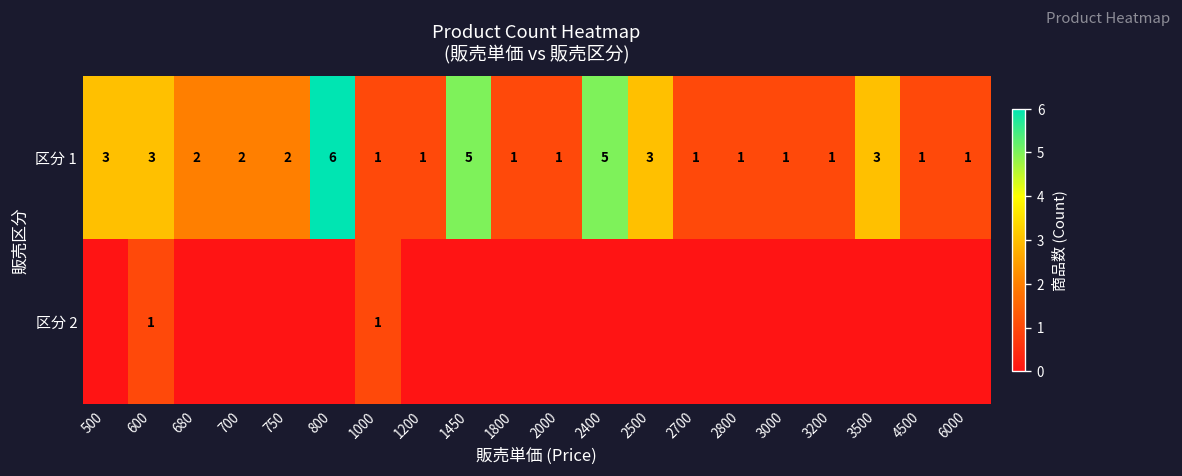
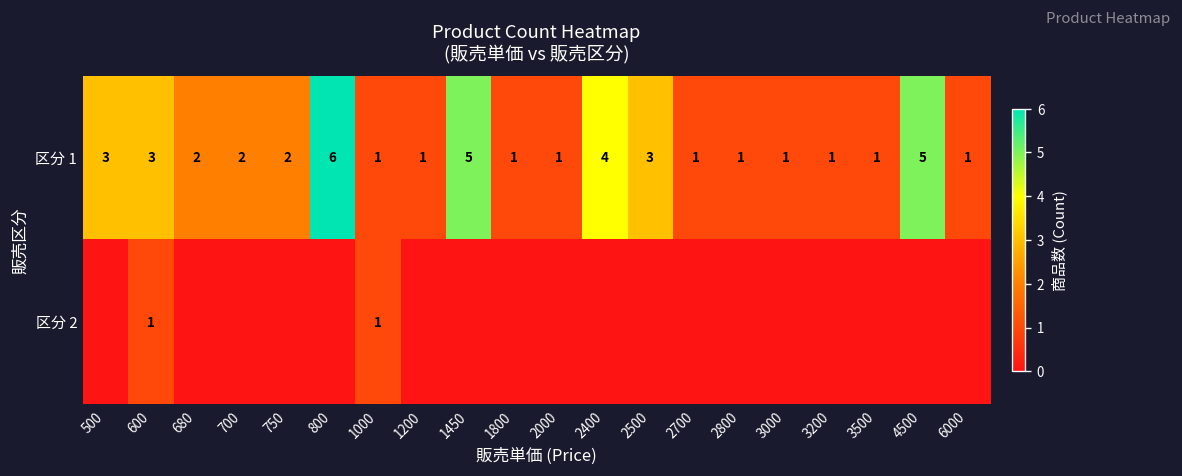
区分 1, 2400: 5 -> 4
区分 1, 3500: 3 -> 1
区分 1, 4500: 1 -> 5
